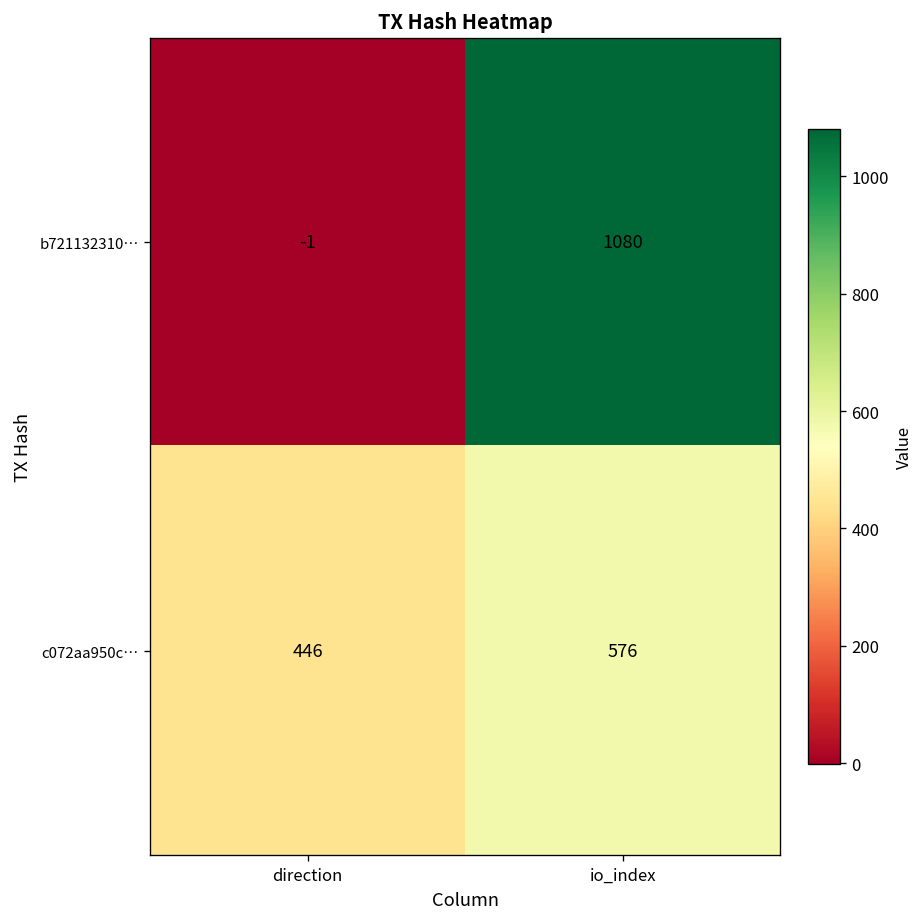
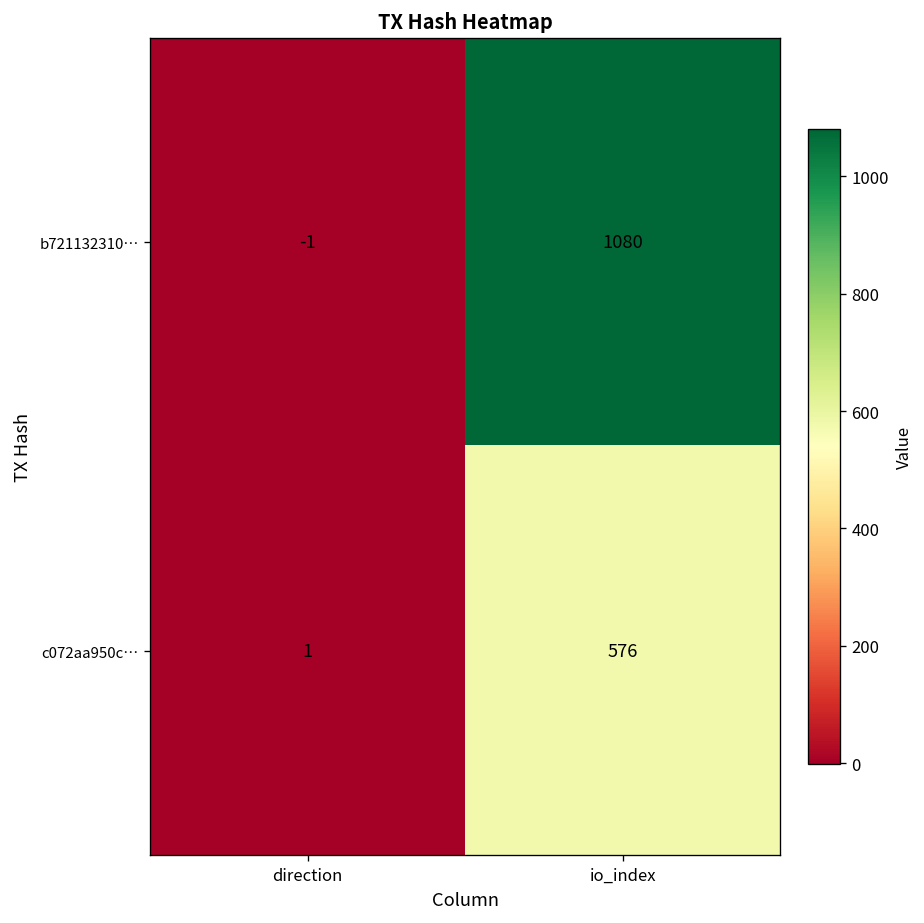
c072aa950c…, direction: 446 -> 1
